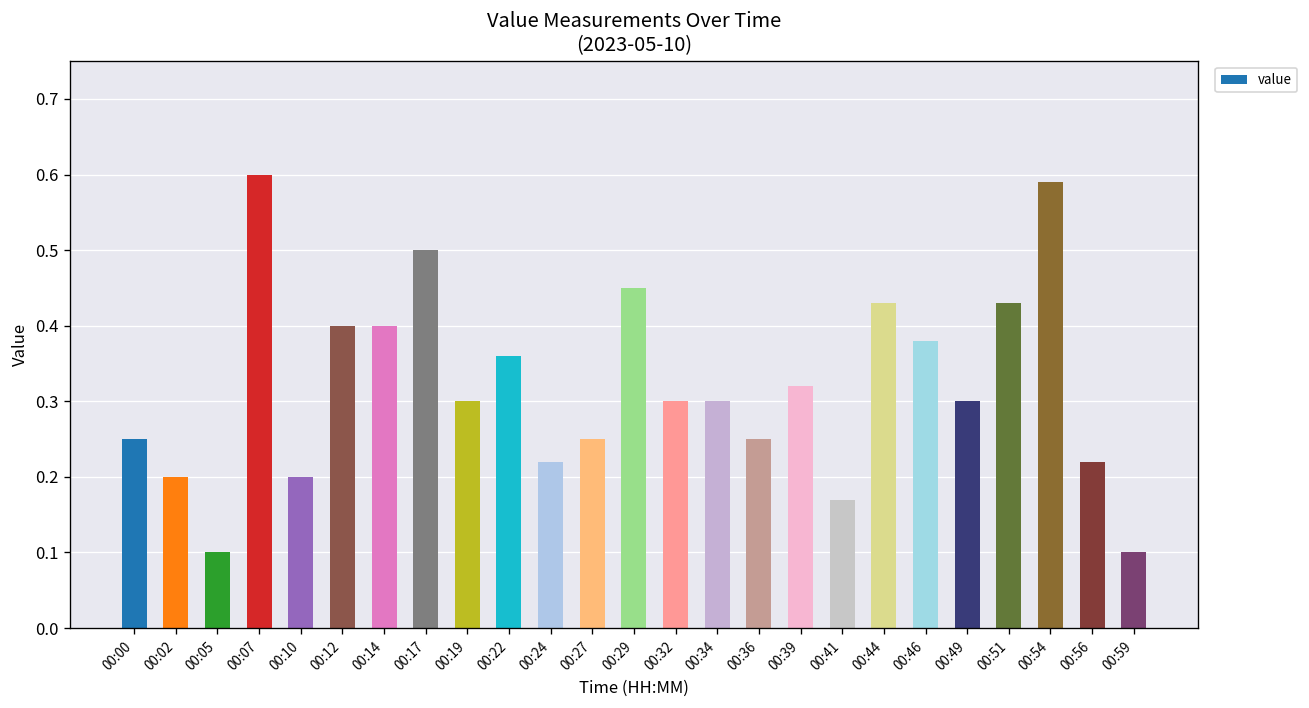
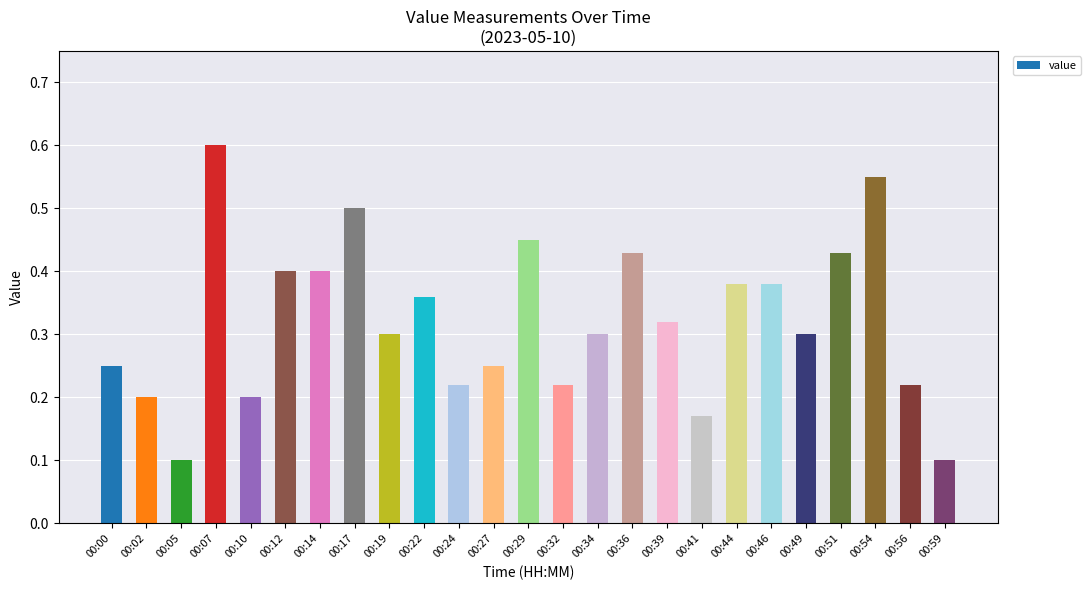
00:32: 0.30 -> 0.22
00:36: 0.25 -> 0.43
00:44: 0.43 -> 0.38
00:54: 0.59 -> 0.55
